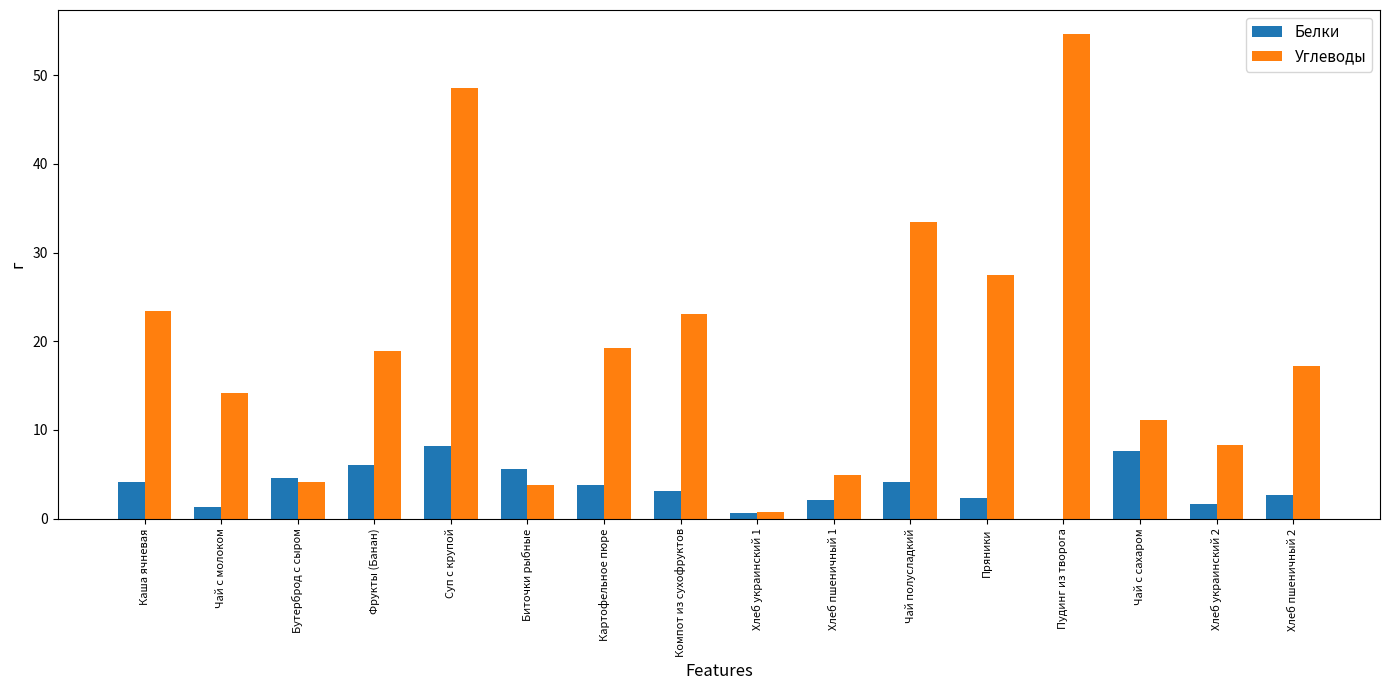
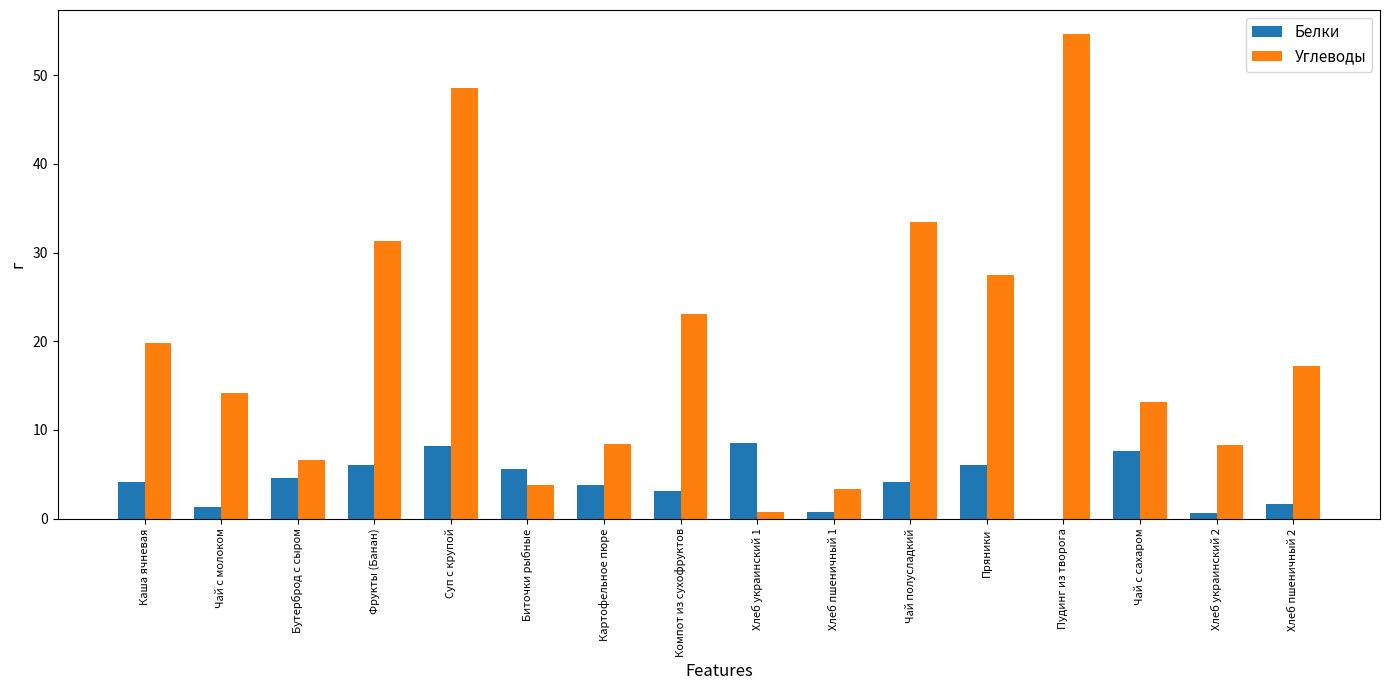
Углеводы, Каша ячневая: 23 -> 20
Углеводы, Бутерброд с сыром: 4 -> 7
Углеводы, Фрукты (Банан): 19 -> 31
Углеводы, Картофельное пюре: 19 -> 8
Белки, Хлеб украинский 1: 1 -> 9
Белки, Хлеб пшеничный 1: 2 -> 1
Углеводы, Хлеб пшеничный 1: 5 -> 3
Белки, Пряники: 2 -> 6
Углеводы, Чай с сахаром: 11 -> 13
Белки, Хлеб украинский 2: 2 -> 1
Белки, Хлеб пшеничный 2: 3 -> 2
